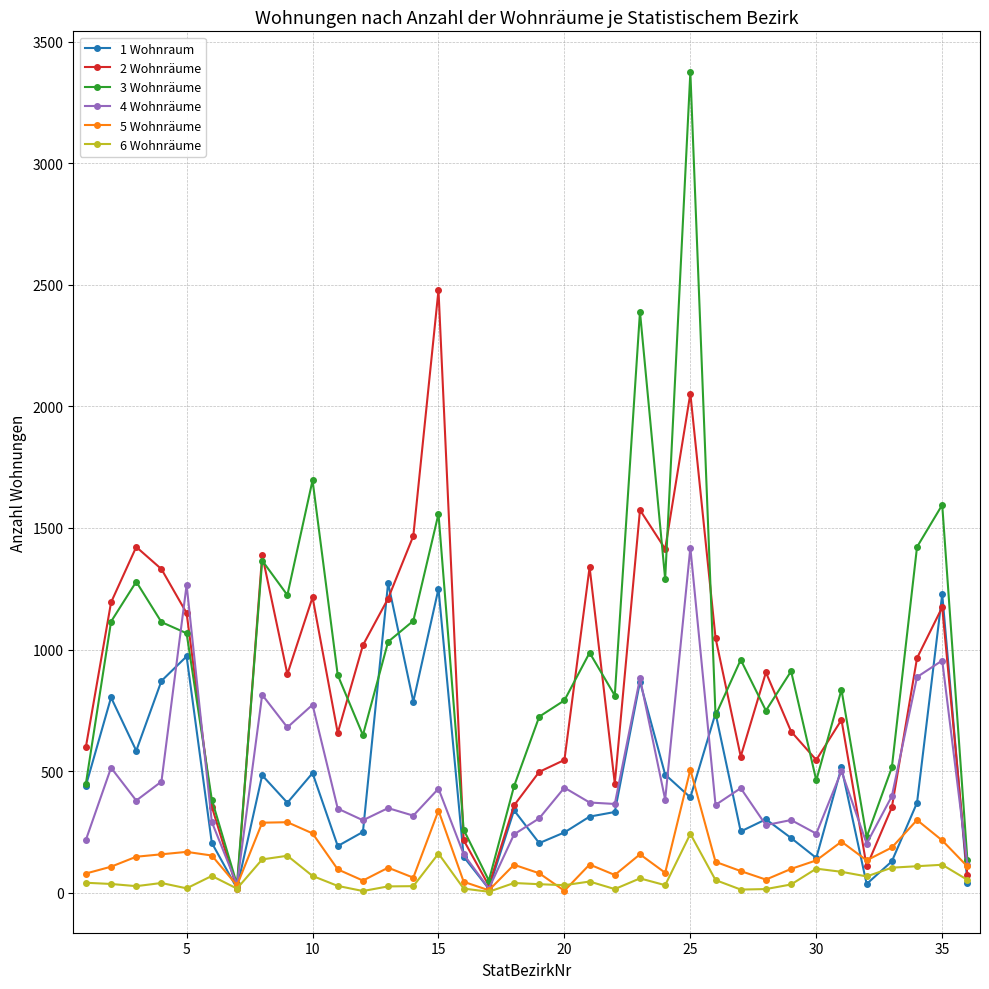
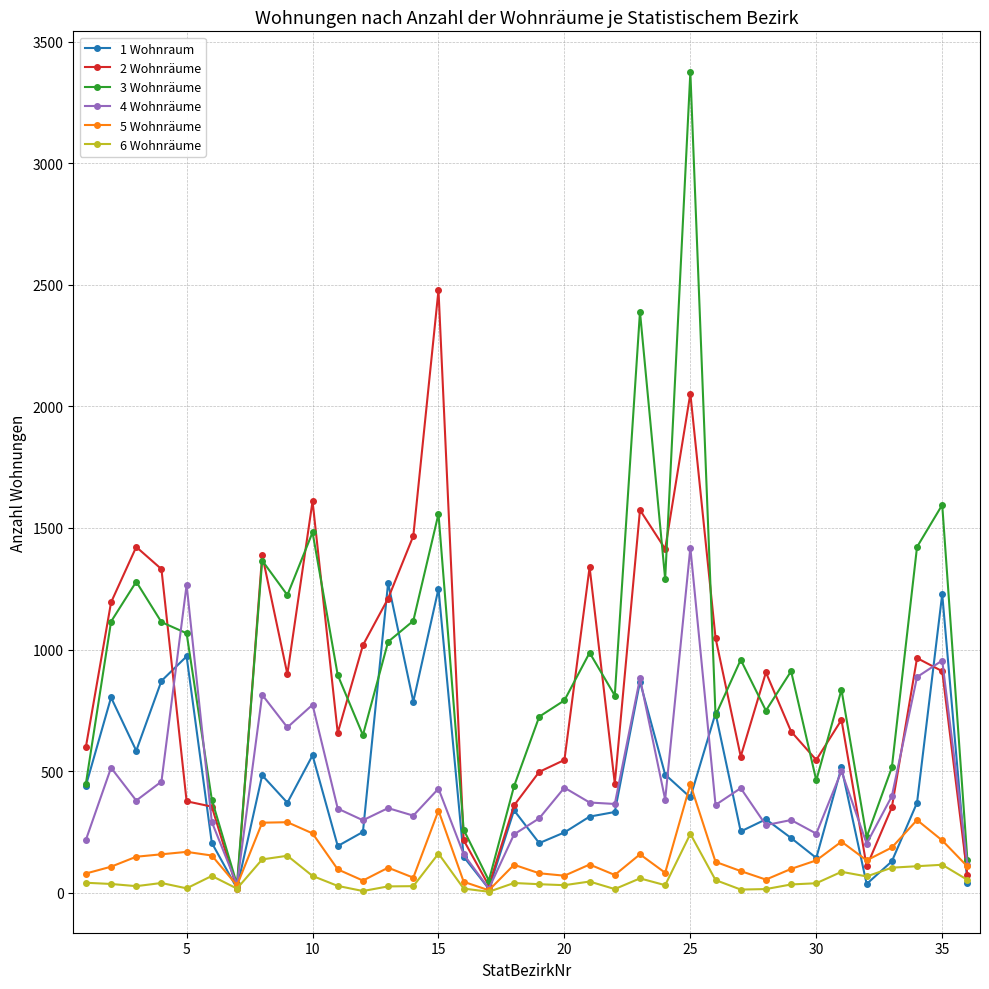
2 Wohnräume, 5: 1150 -> 380
1 Wohnraum, 10: 490 -> 570
2 Wohnräume, 10: 1220 -> 1610
3 Wohnräume, 10: 1700 -> 1480
5 Wohnräume, 20: 10 -> 70
5 Wohnräume, 25: 510 -> 450
6 Wohnräume, 30: 100 -> 40
2 Wohnräume, 35: 1170 -> 910
